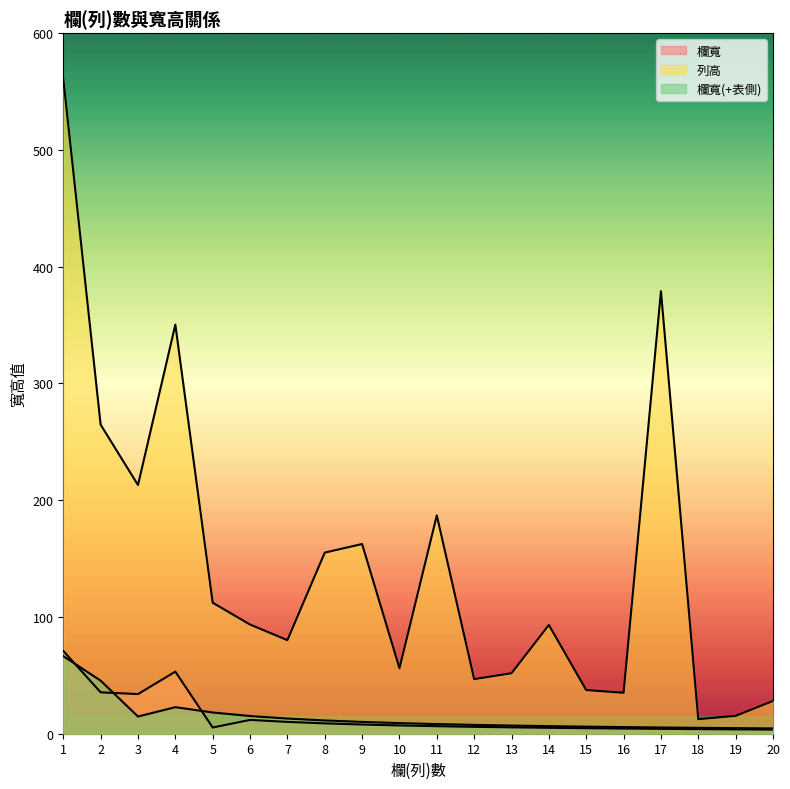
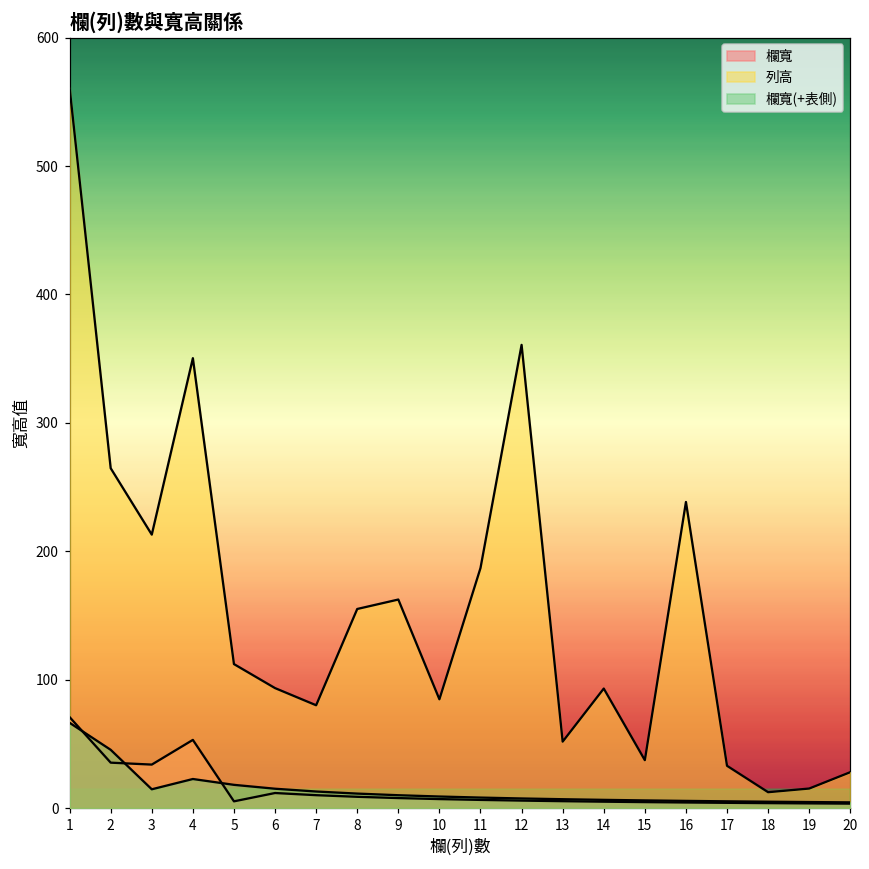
列高, 10: 56 -> 85
列高, 12: 47 -> 361
列高, 16: 35 -> 238
列高, 17: 379 -> 33
